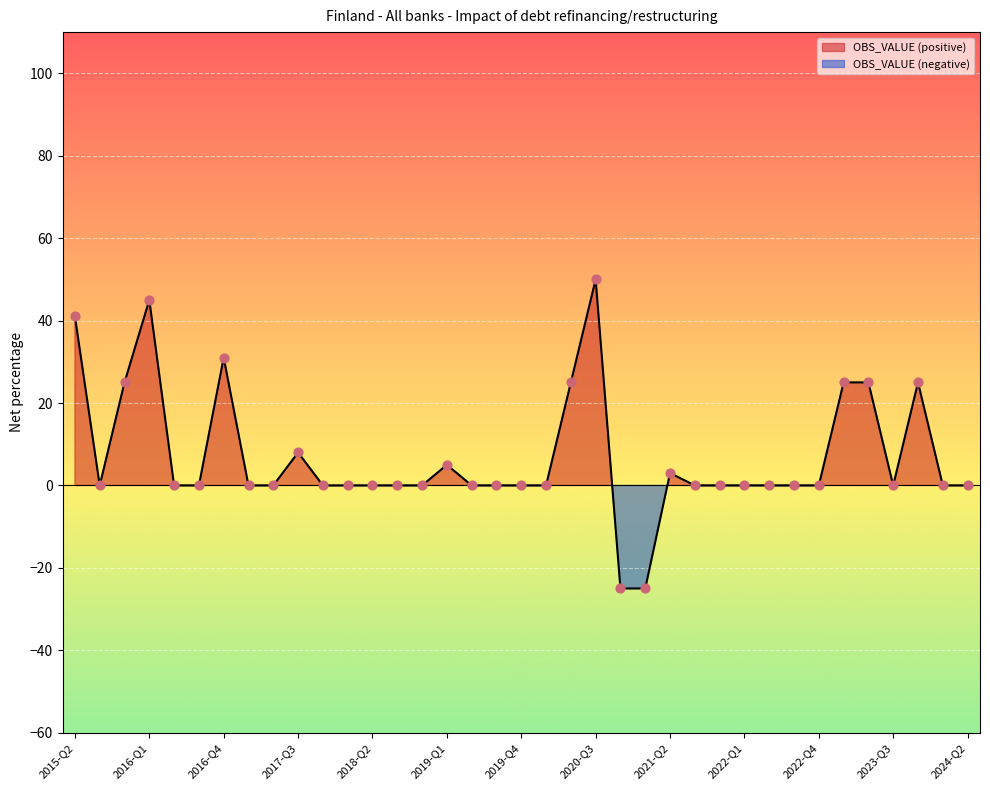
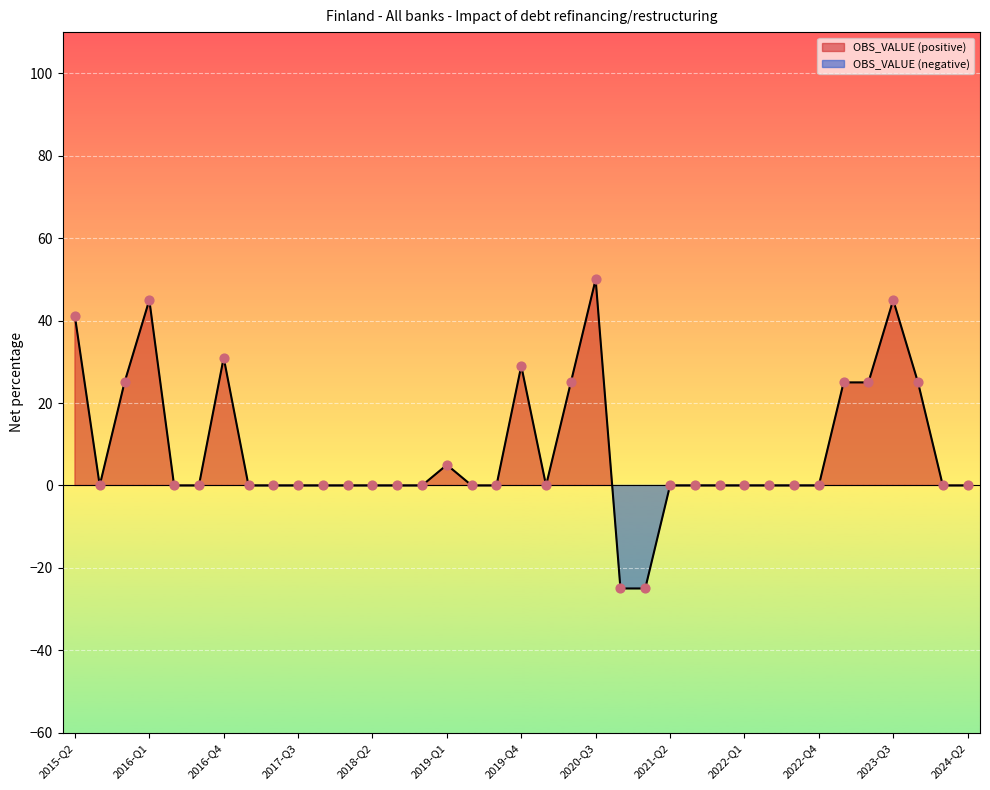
2017-Q3: 8 -> 0
2019-Q4: 0 -> 29
2021-Q2: 3 -> 0
2023-Q3: 0 -> 45
